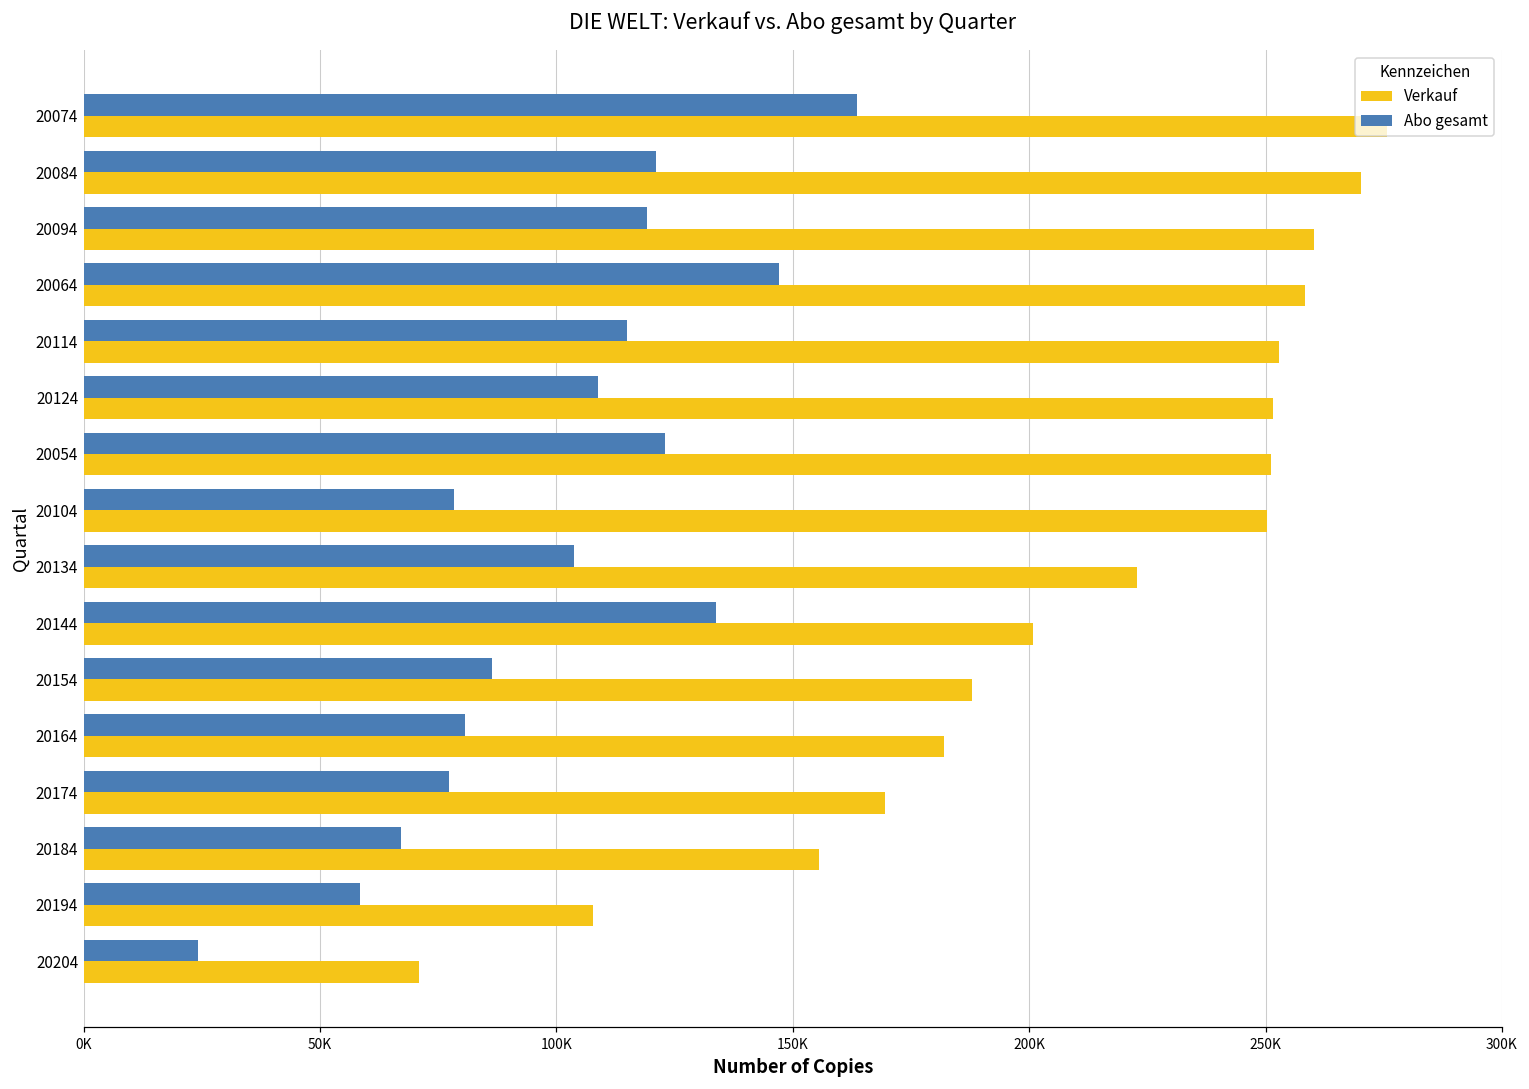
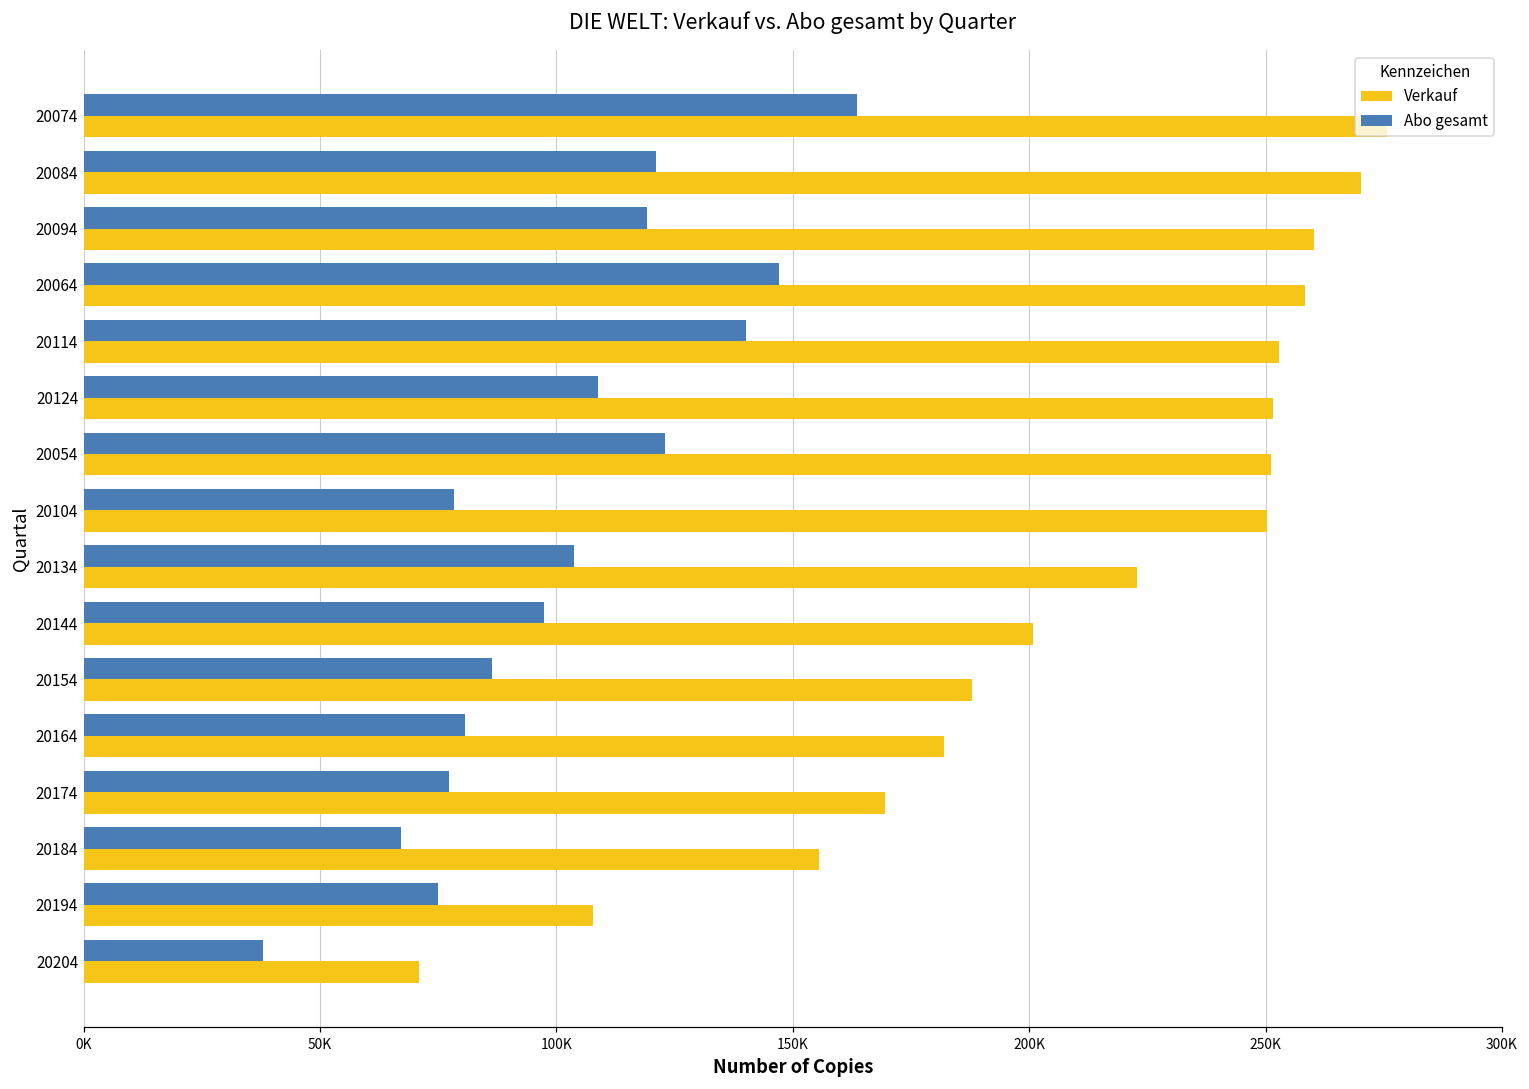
Abo gesamt, 20114: 115000 -> 140000
Abo gesamt, 20144: 134000 -> 97000
Abo gesamt, 20194: 58000 -> 75000
Abo gesamt, 20204: 24000 -> 38000
